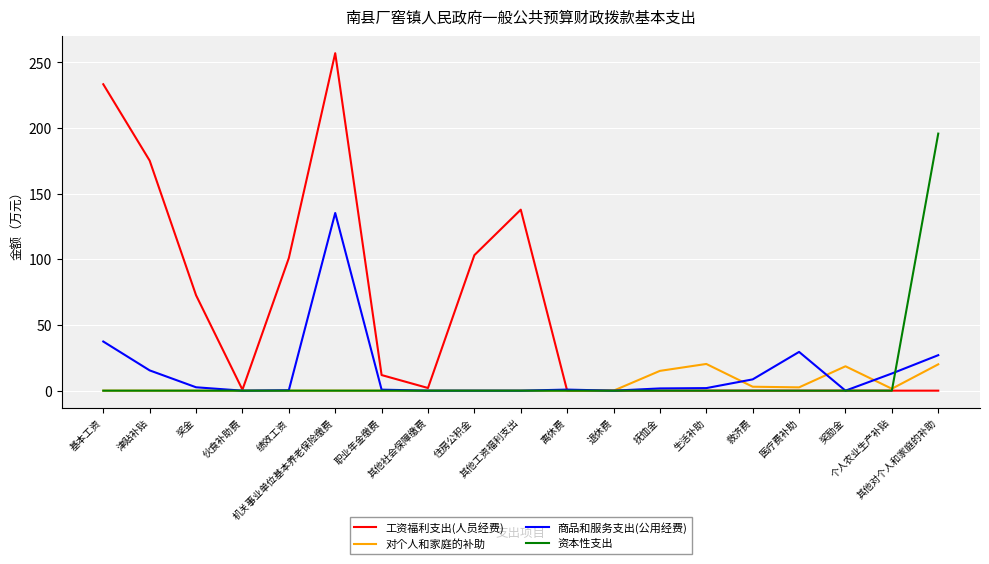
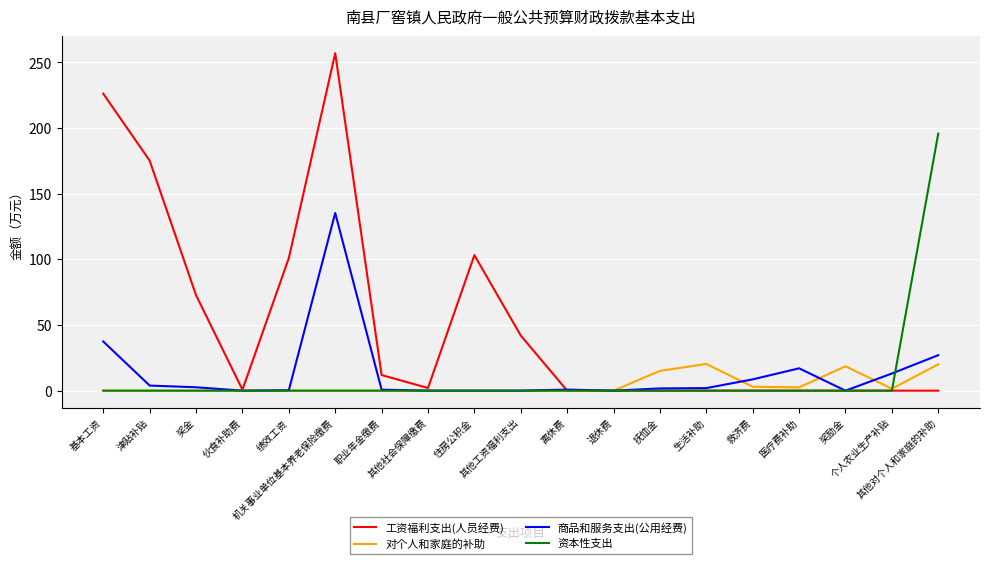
工资福利支出(人员经费), 基本工资: 233 -> 226
商品和服务支出(公用经费), 津贴补贴: 15 -> 4
工资福利支出(人员经费), 其他工资福利支出: 138 -> 42
商品和服务支出(公用经费), 医疗费补助: 30 -> 17
